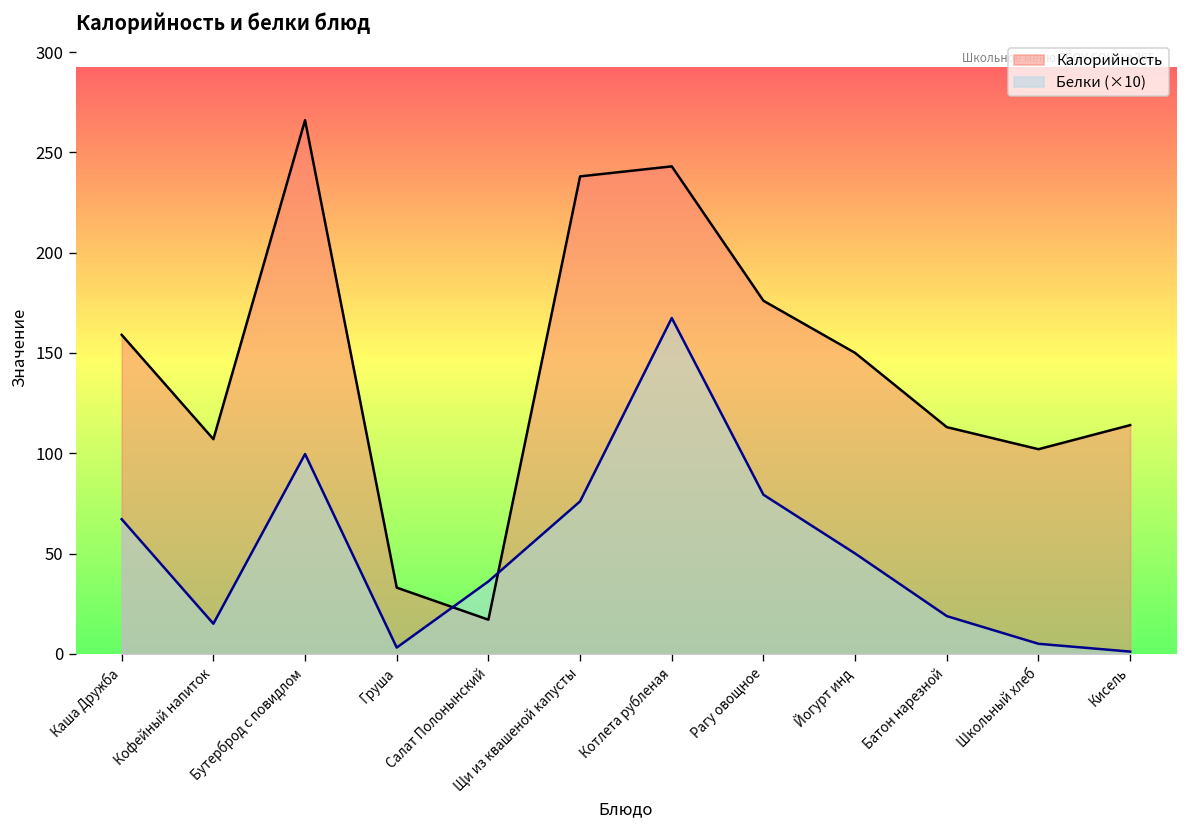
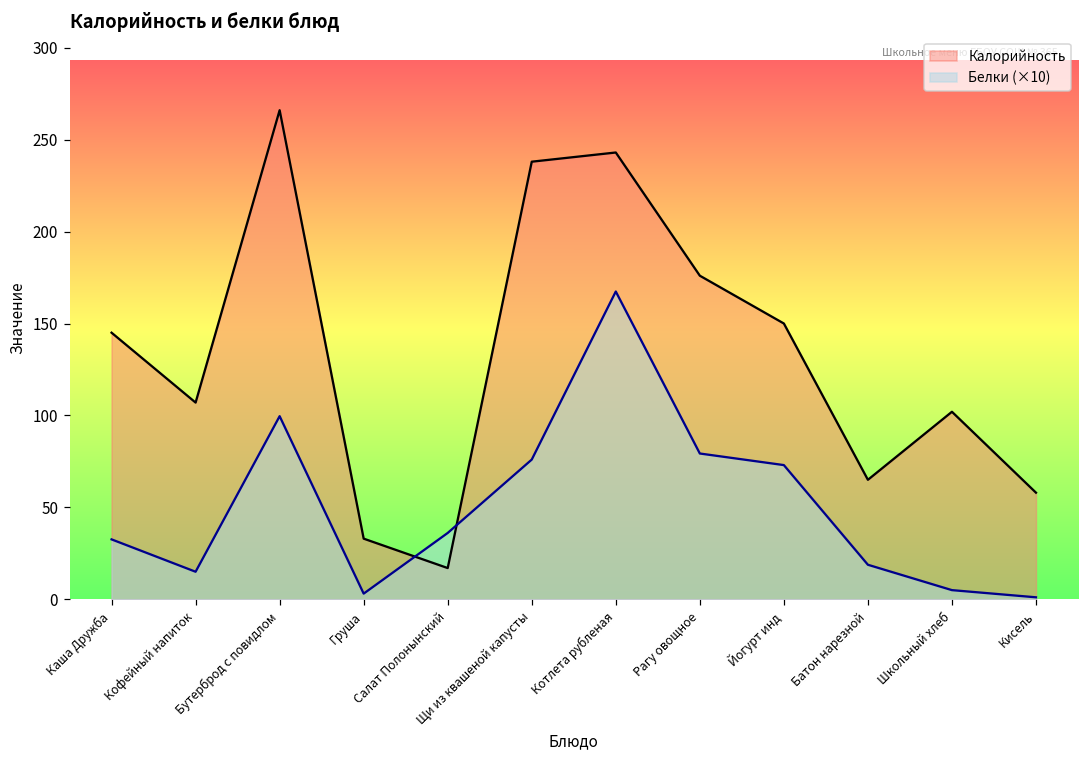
Калорийность, Каша Дружба: 159 -> 145
Белки (×10), Каша Дружба: 67 -> 33
Белки (×10), Йогурт инд: 50 -> 73
Калорийность, Батон нарезной: 113 -> 65
Калорийность, Кисель: 114 -> 58
